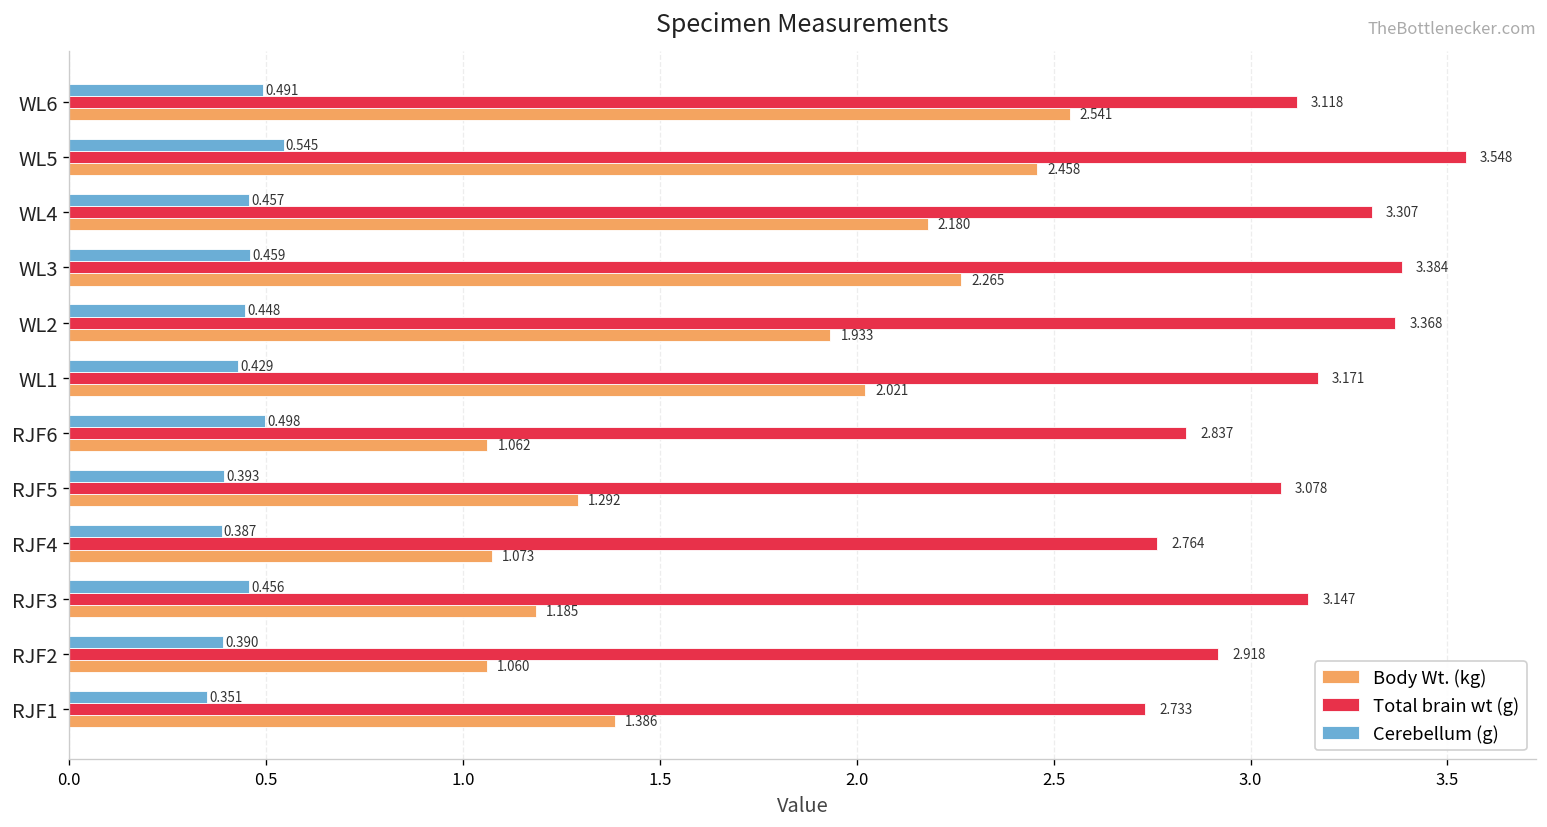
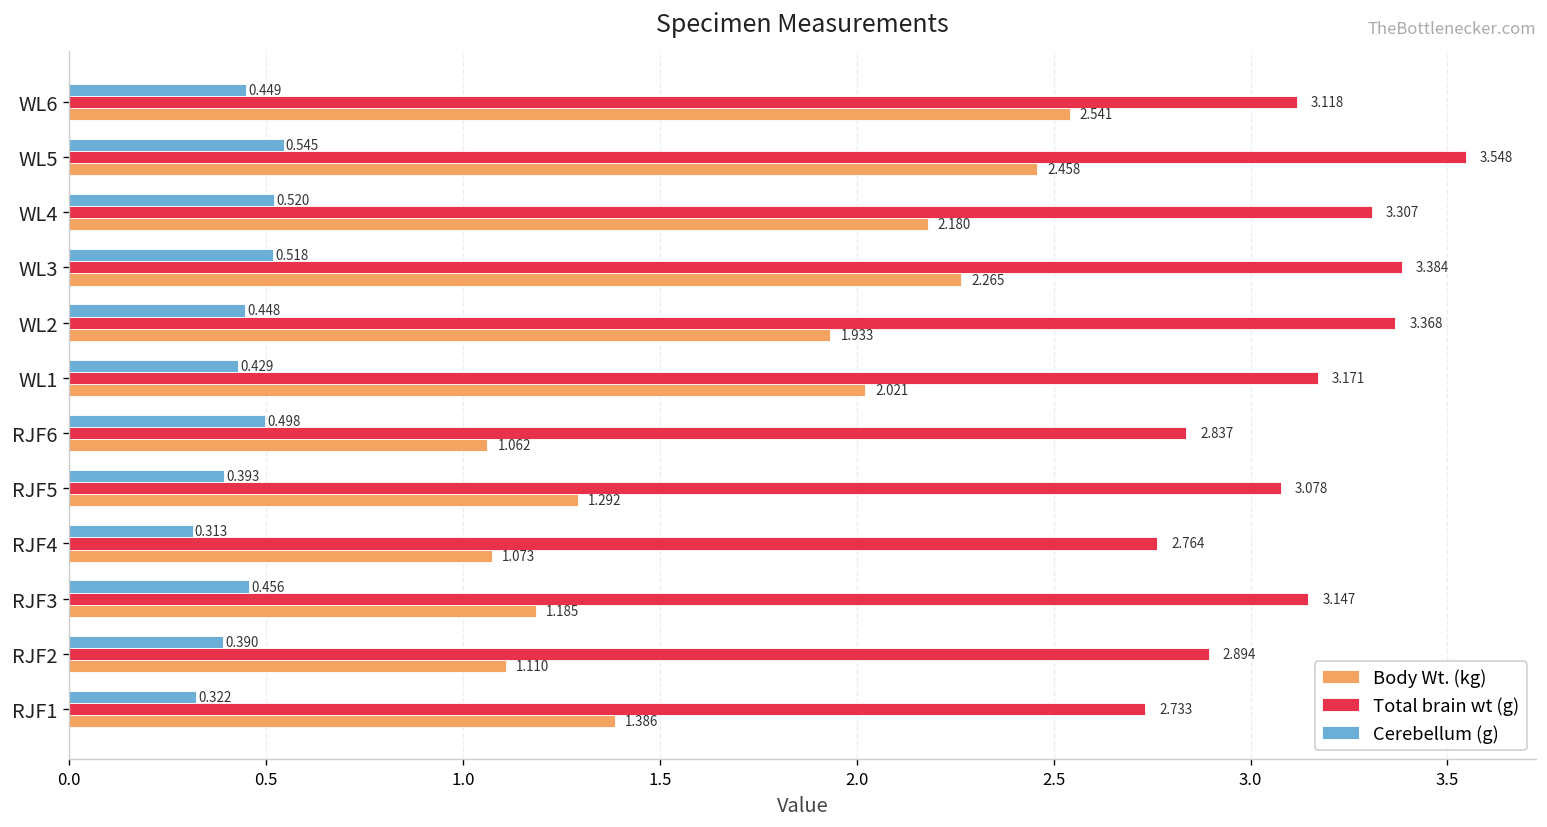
Cerebellum (g), WL6: 0.491 -> 0.449
Cerebellum (g), WL4: 0.457 -> 0.520
Cerebellum (g), WL3: 0.459 -> 0.518
Cerebellum (g), RJF4: 0.387 -> 0.313
Total brain wt (g), RJF2: 2.918 -> 2.894
Body Wt. (kg), RJF2: 1.060 -> 1.110
Cerebellum (g), RJF1: 0.351 -> 0.322
